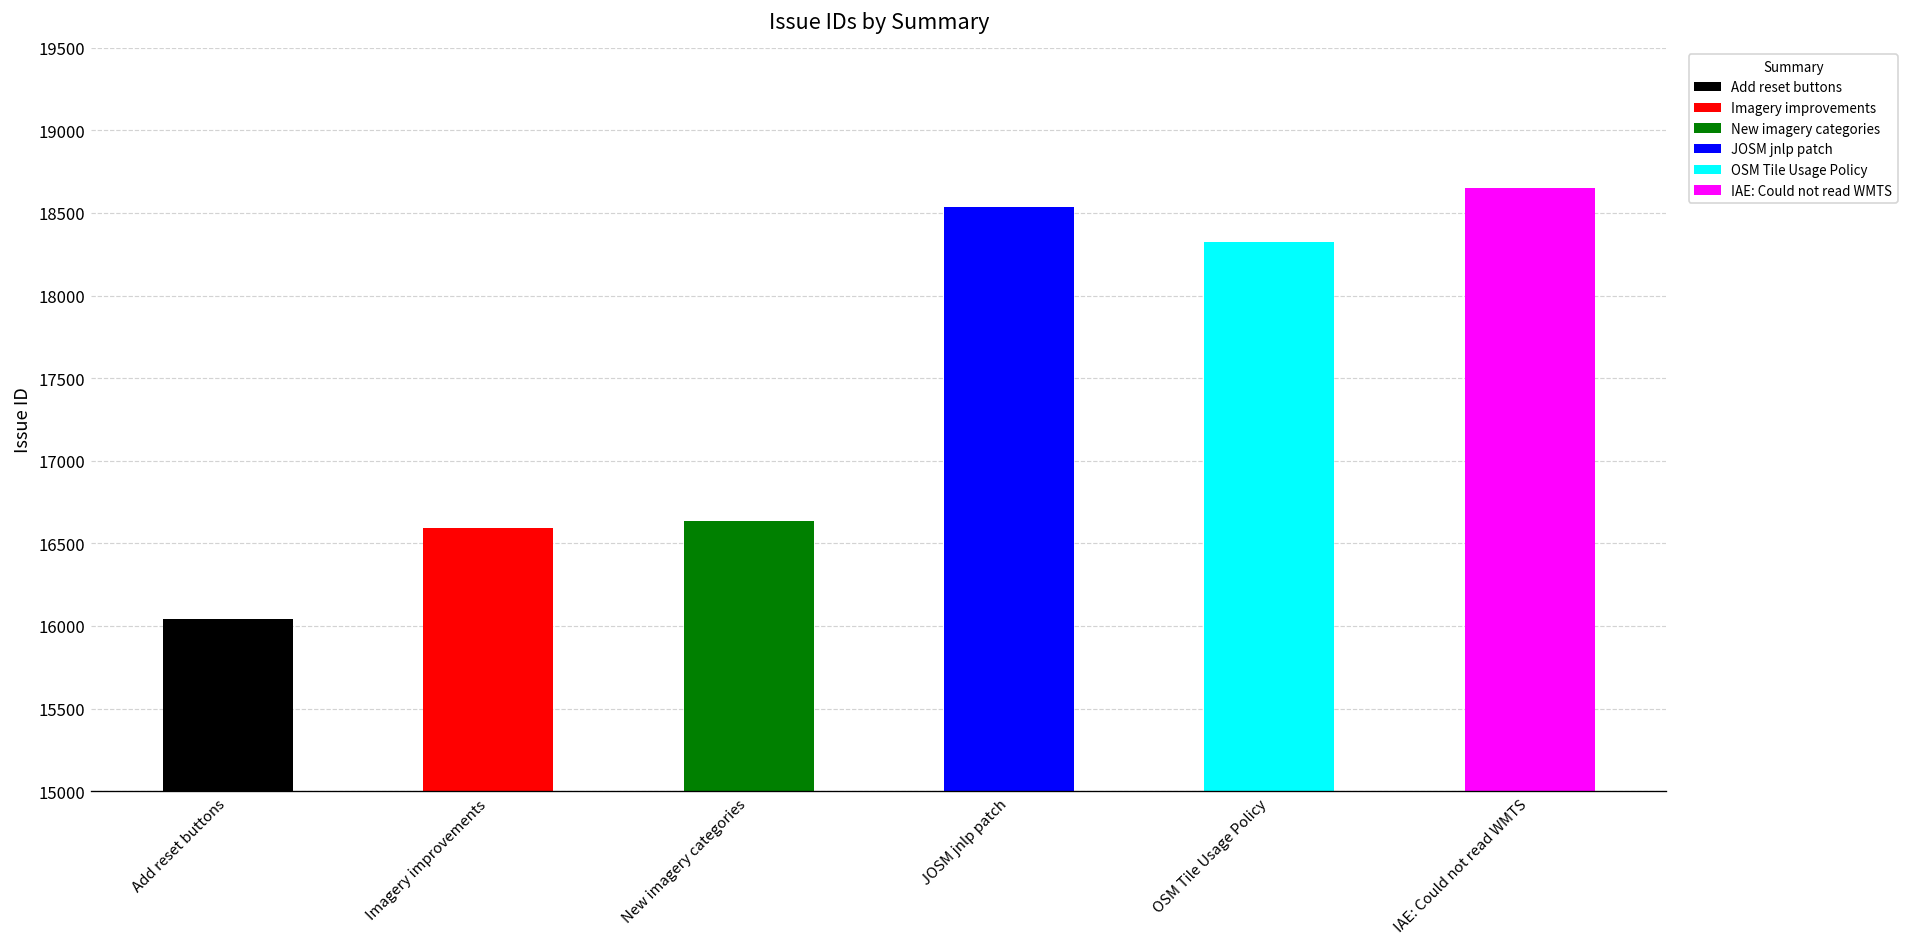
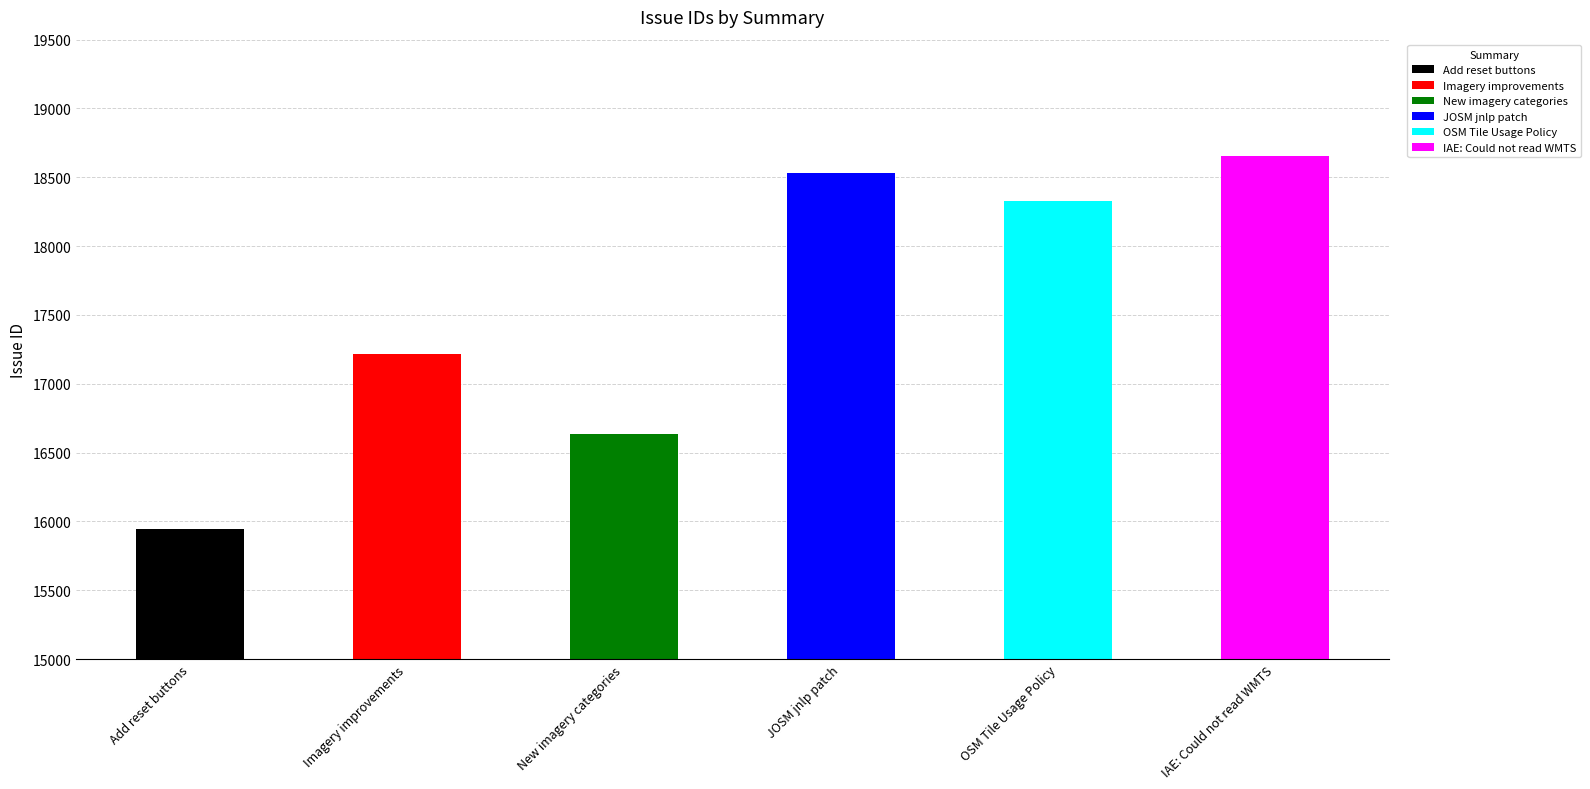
Add reset buttons: 16040 -> 15950
Imagery improvements: 16590 -> 17220
